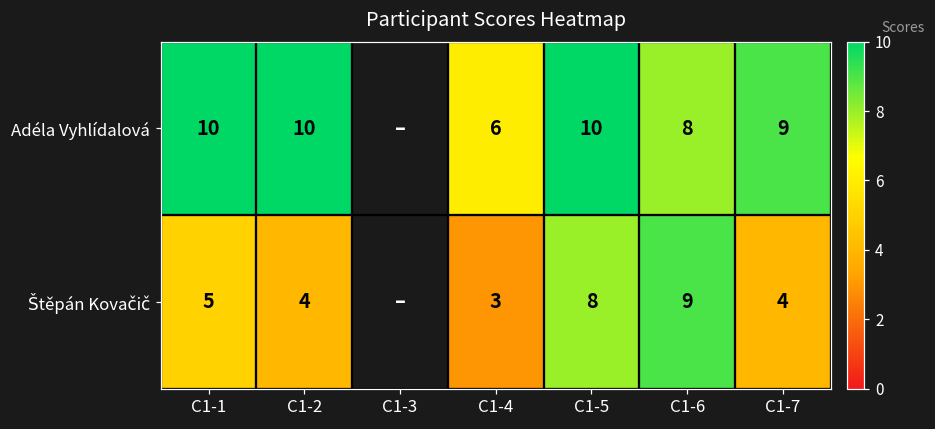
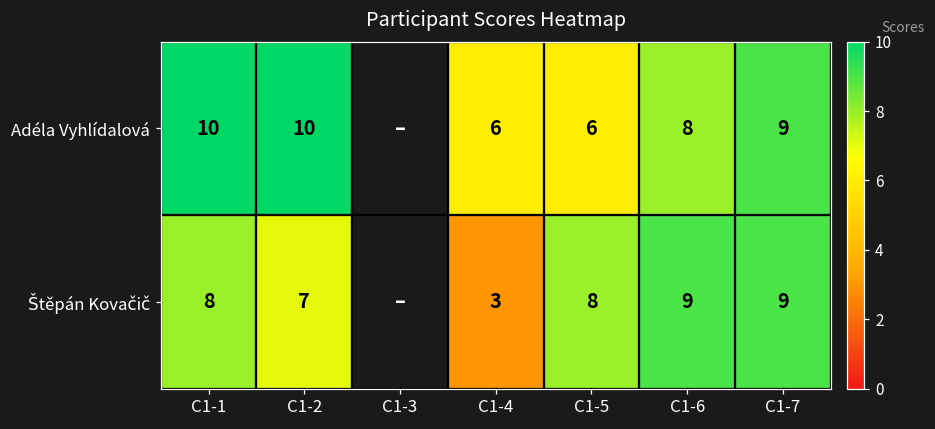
Adéla Vyhlídalová, C1-5: 10 -> 6
Štěpán Kovačič, C1-1: 5 -> 8
Štěpán Kovačič, C1-2: 4 -> 7
Štěpán Kovačič, C1-7: 4 -> 9
